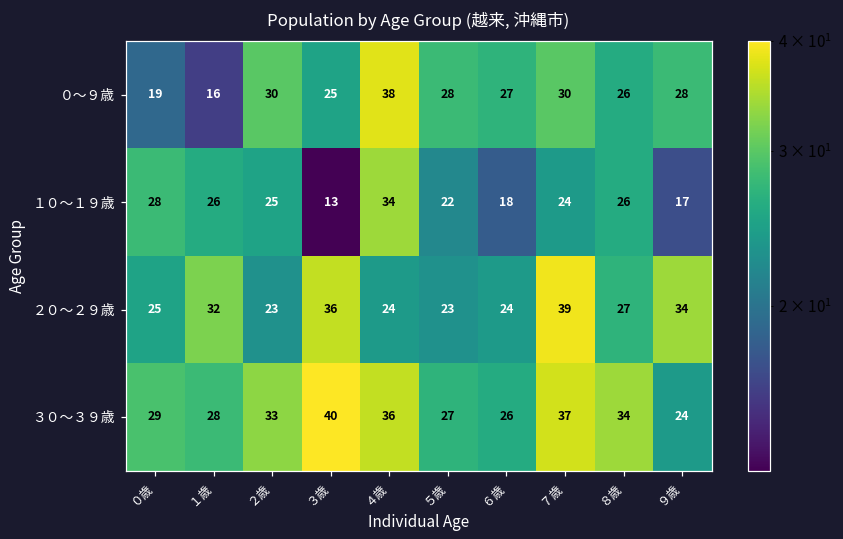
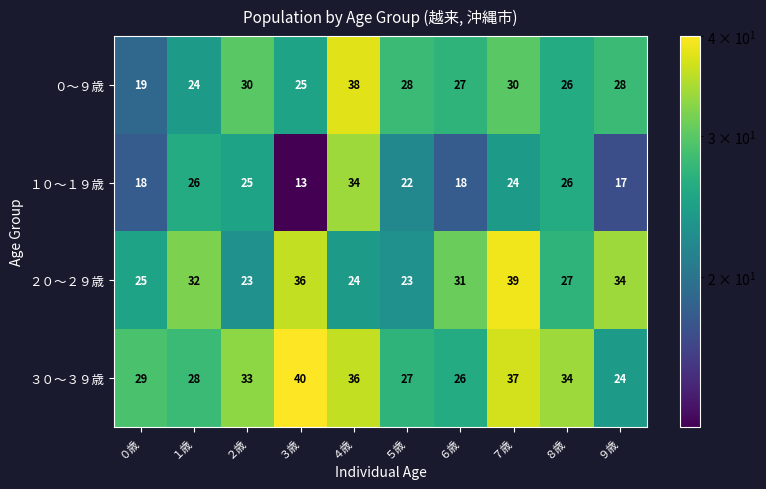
０〜９歳, １歳: 16 -> 24
１０〜１９歳, ０歳: 28 -> 18
２０〜２９歳, ６歳: 24 -> 31
